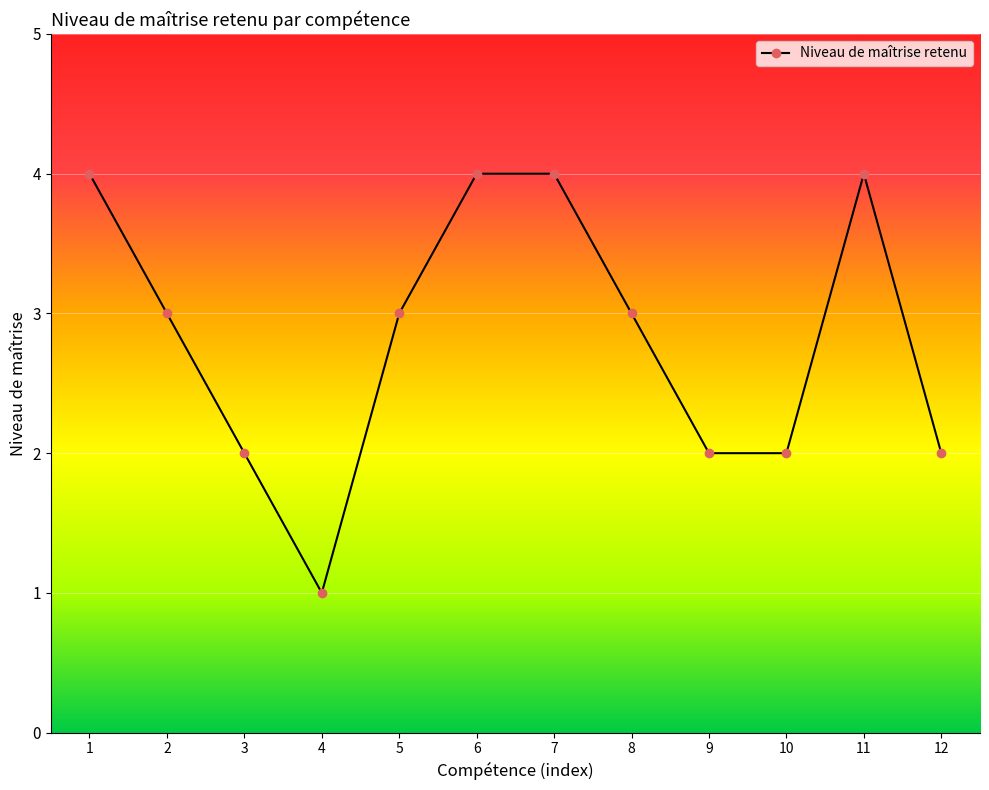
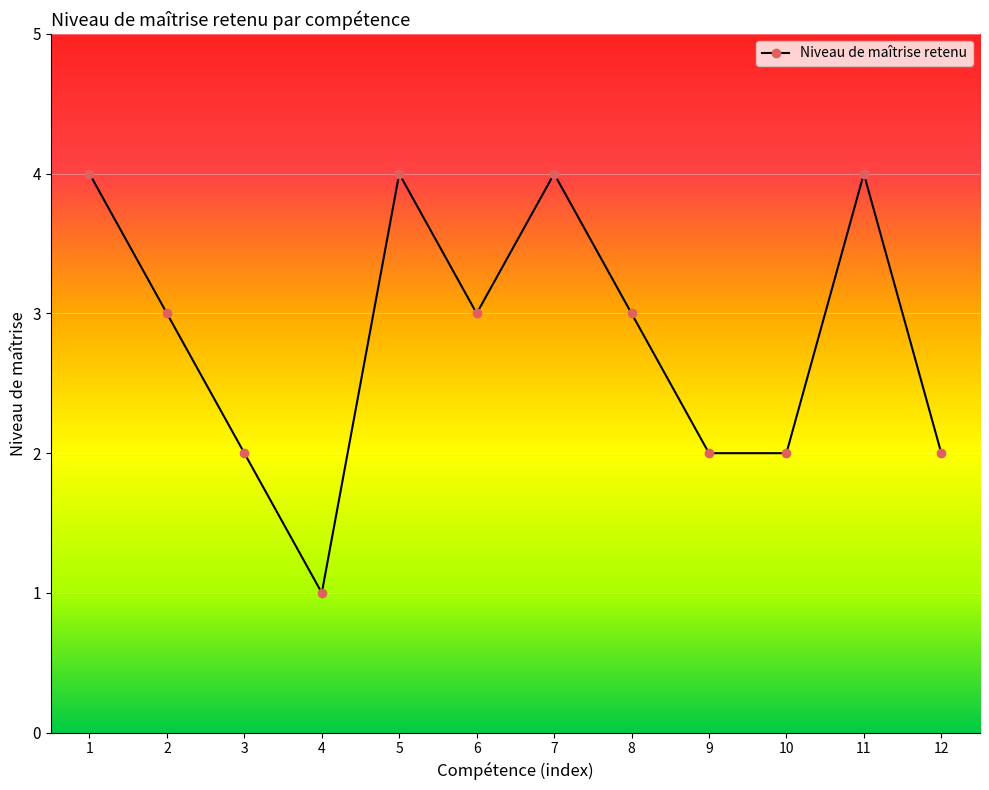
5: 3 -> 4
6: 4 -> 3
